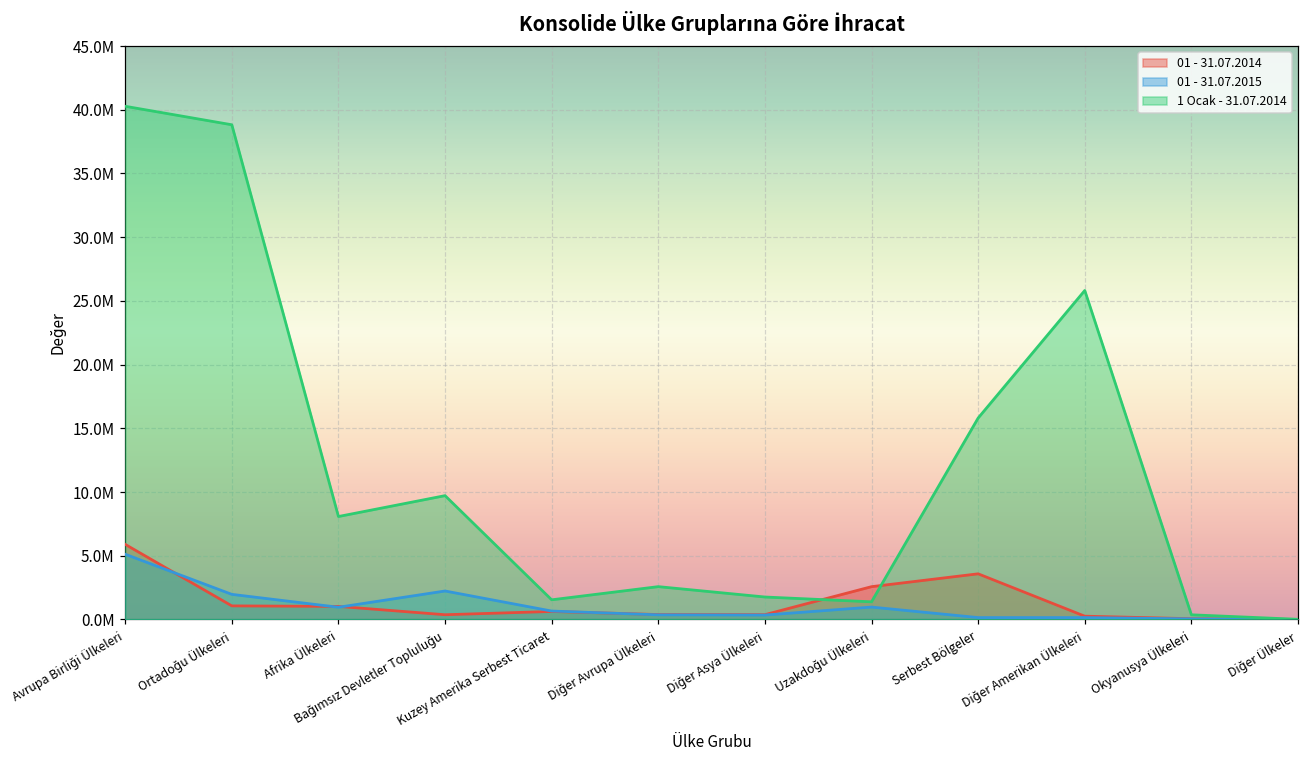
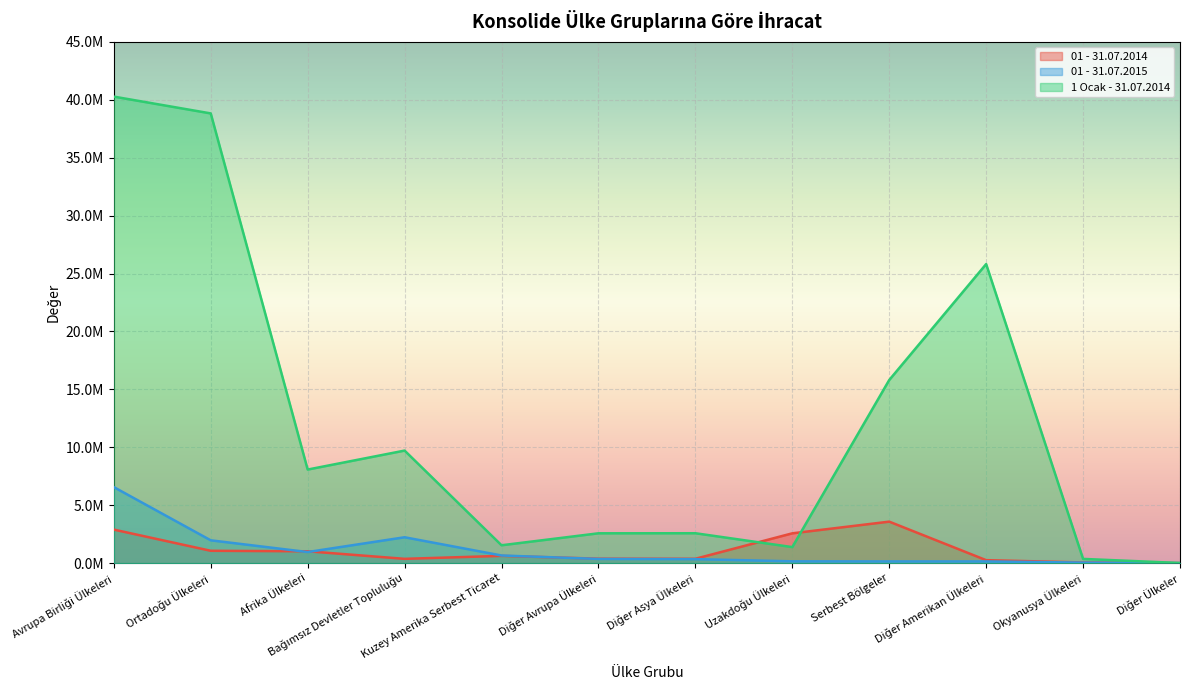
01 - 31.07.2014, Avrupa Birliği Ülkeleri: 5900000 -> 2900000
01 - 31.07.2015, Avrupa Birliği Ülkeleri: 5100000 -> 6600000
1 Ocak - 31.07.2014, Diğer Asya Ülkeleri: 1800000 -> 2600000
01 - 31.07.2015, Uzakdoğu Ülkeleri: 1000000 -> 200000
